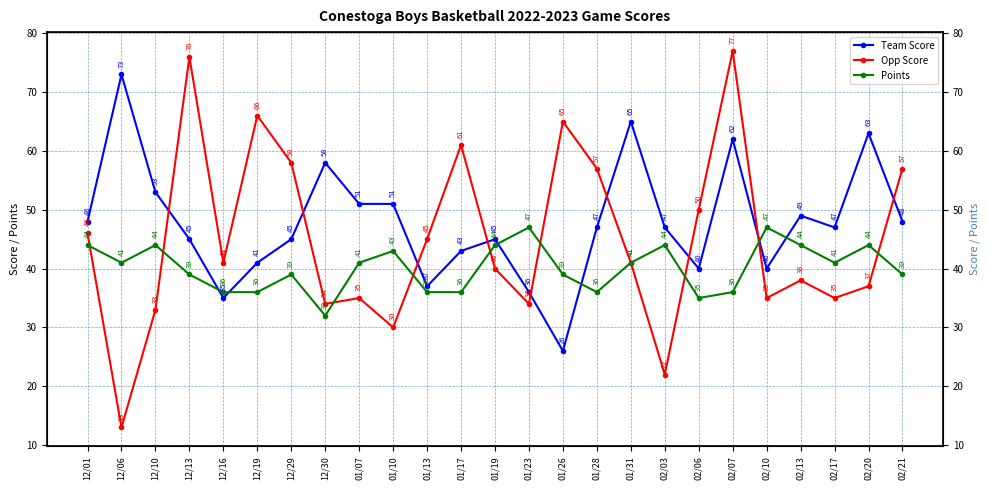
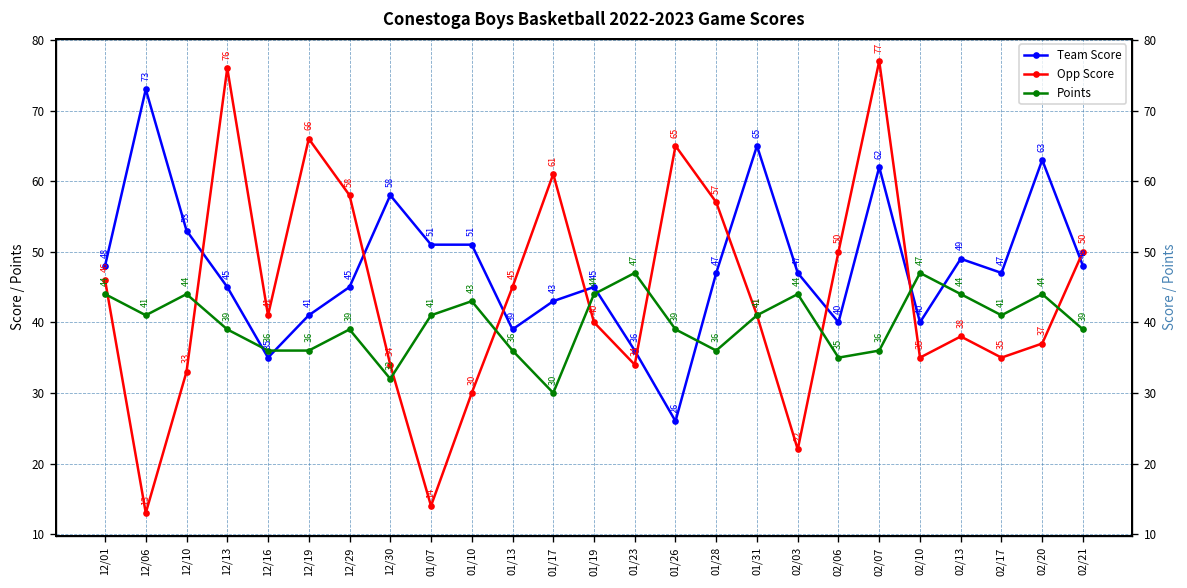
Opp Score, 01/07: 35 -> 14
Team Score, 01/13: 37 -> 39
Points, 01/17: 36 -> 30
Opp Score, 02/21: 57 -> 50
